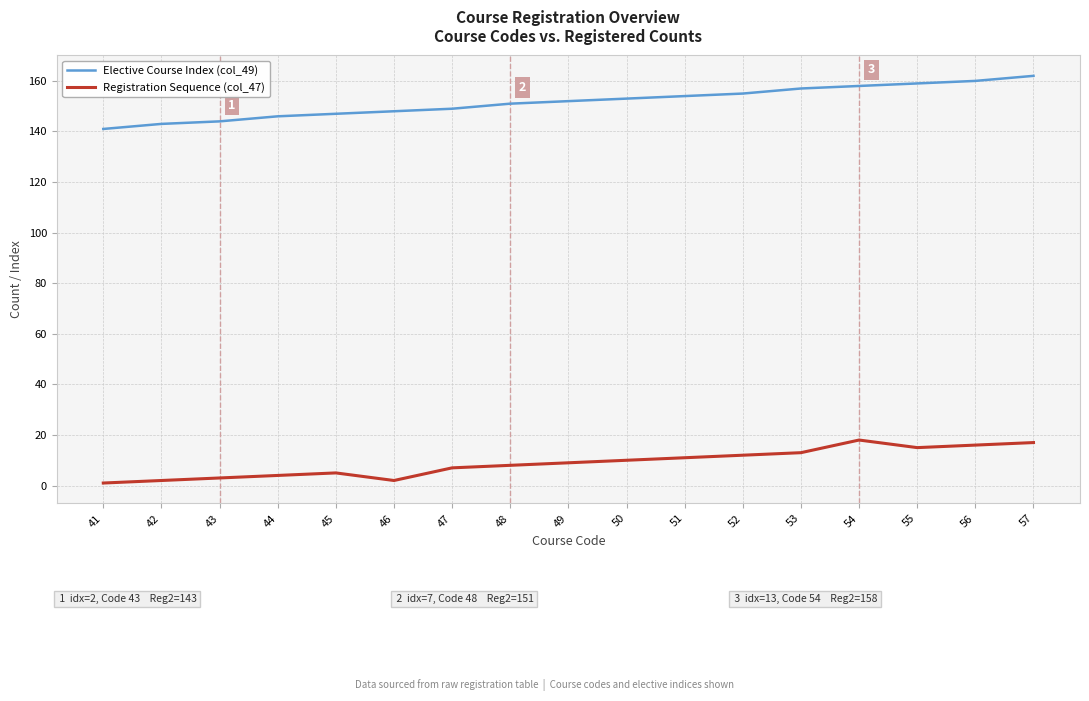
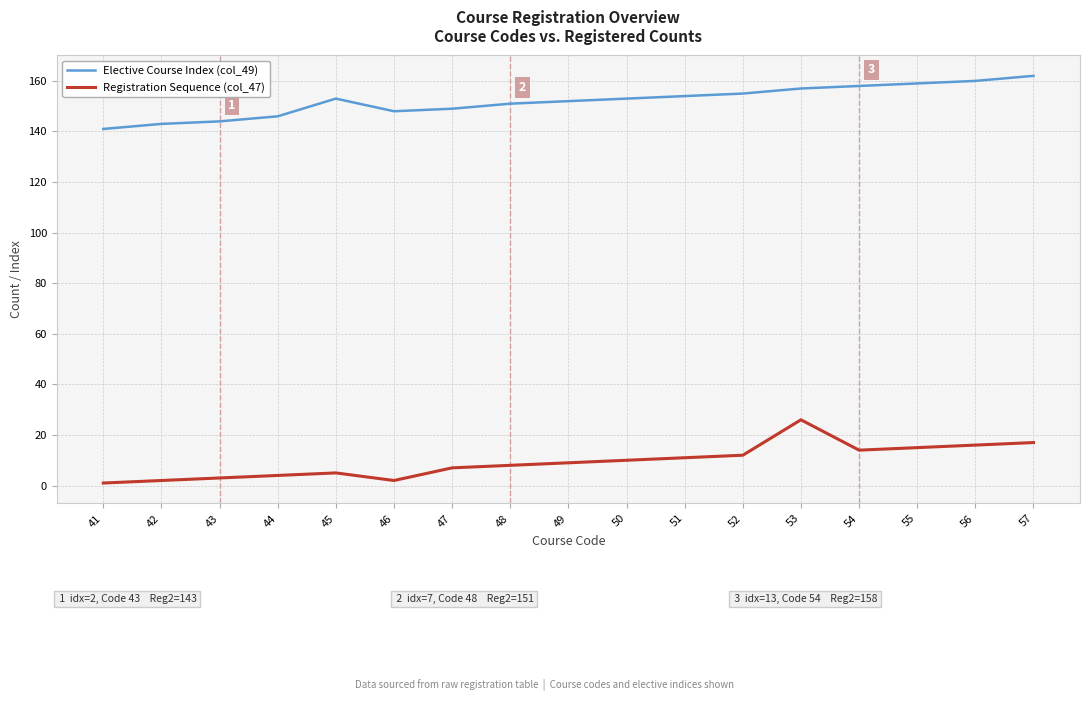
Elective Course Index (col_49), 45: 147 -> 153
Registration Sequence (col_47), 53: 13 -> 26
Registration Sequence (col_47), 54: 18 -> 14
